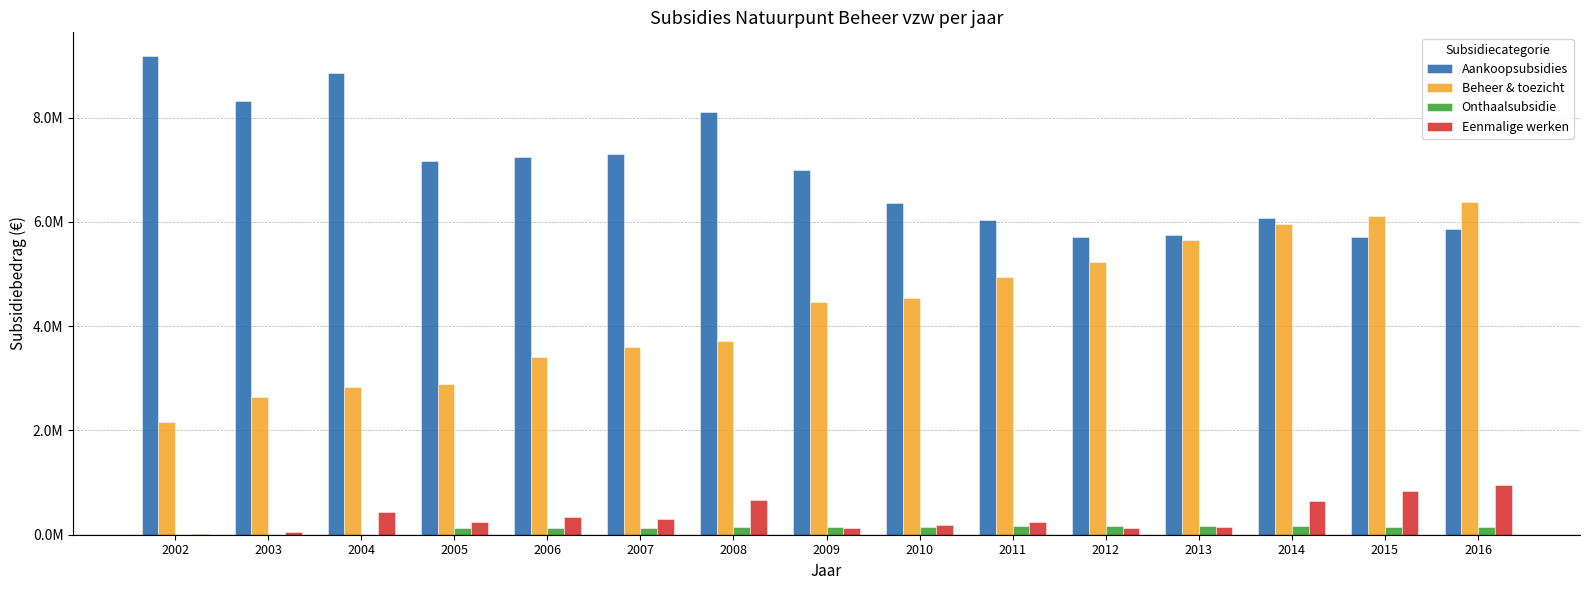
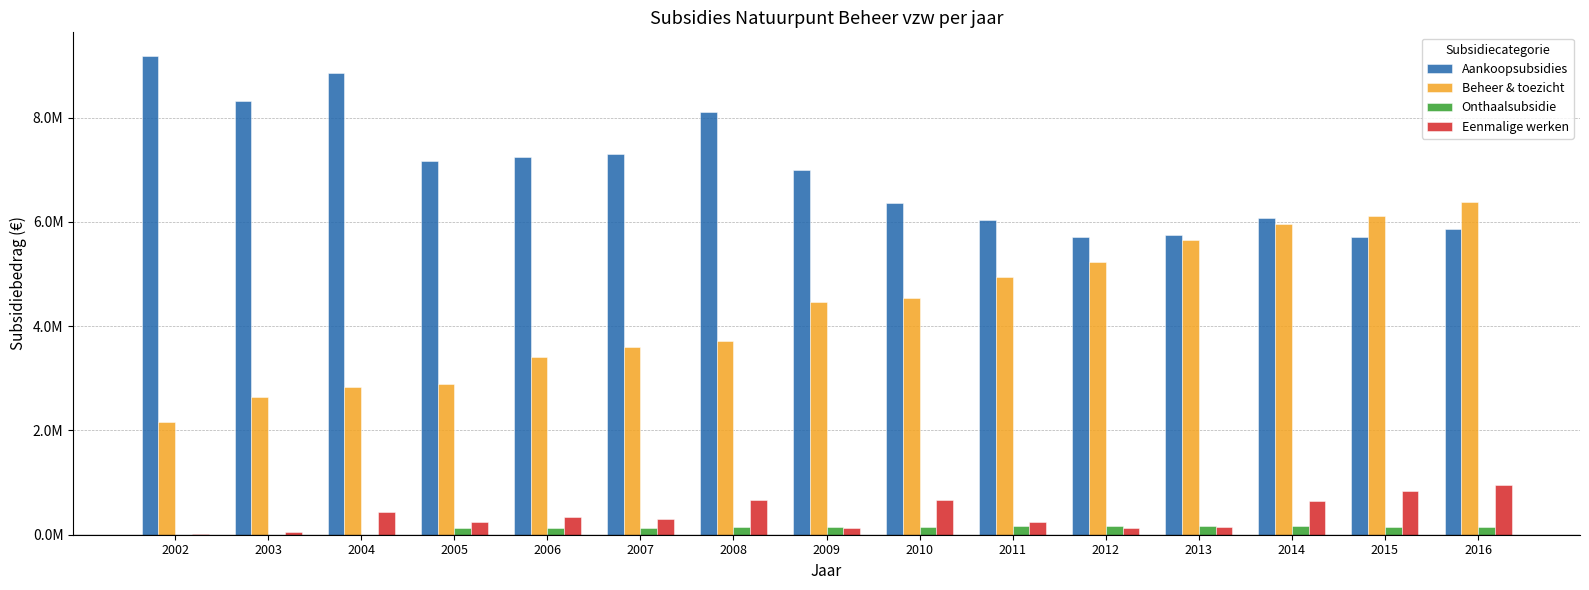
Eenmalige werken, 2010: 200000 -> 700000
